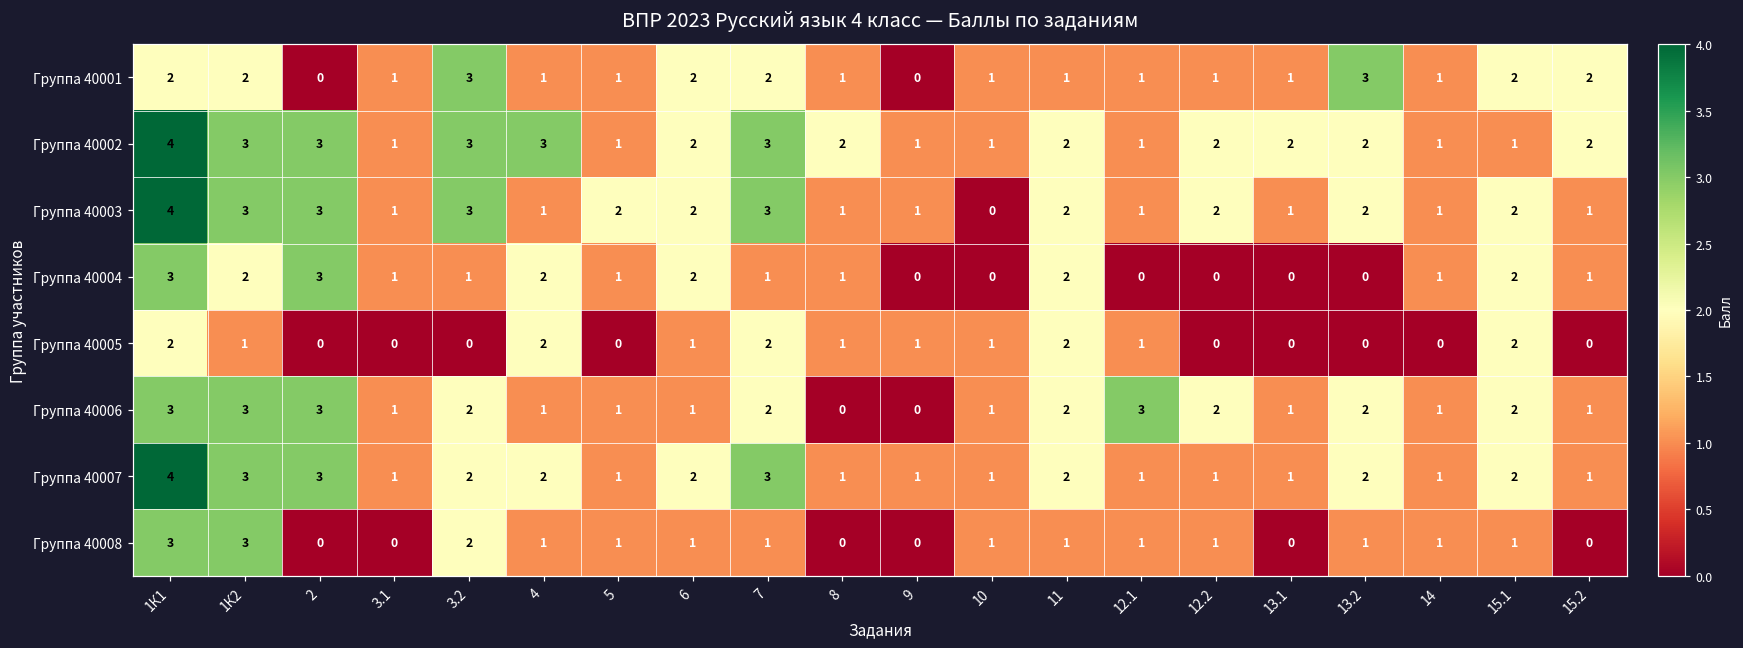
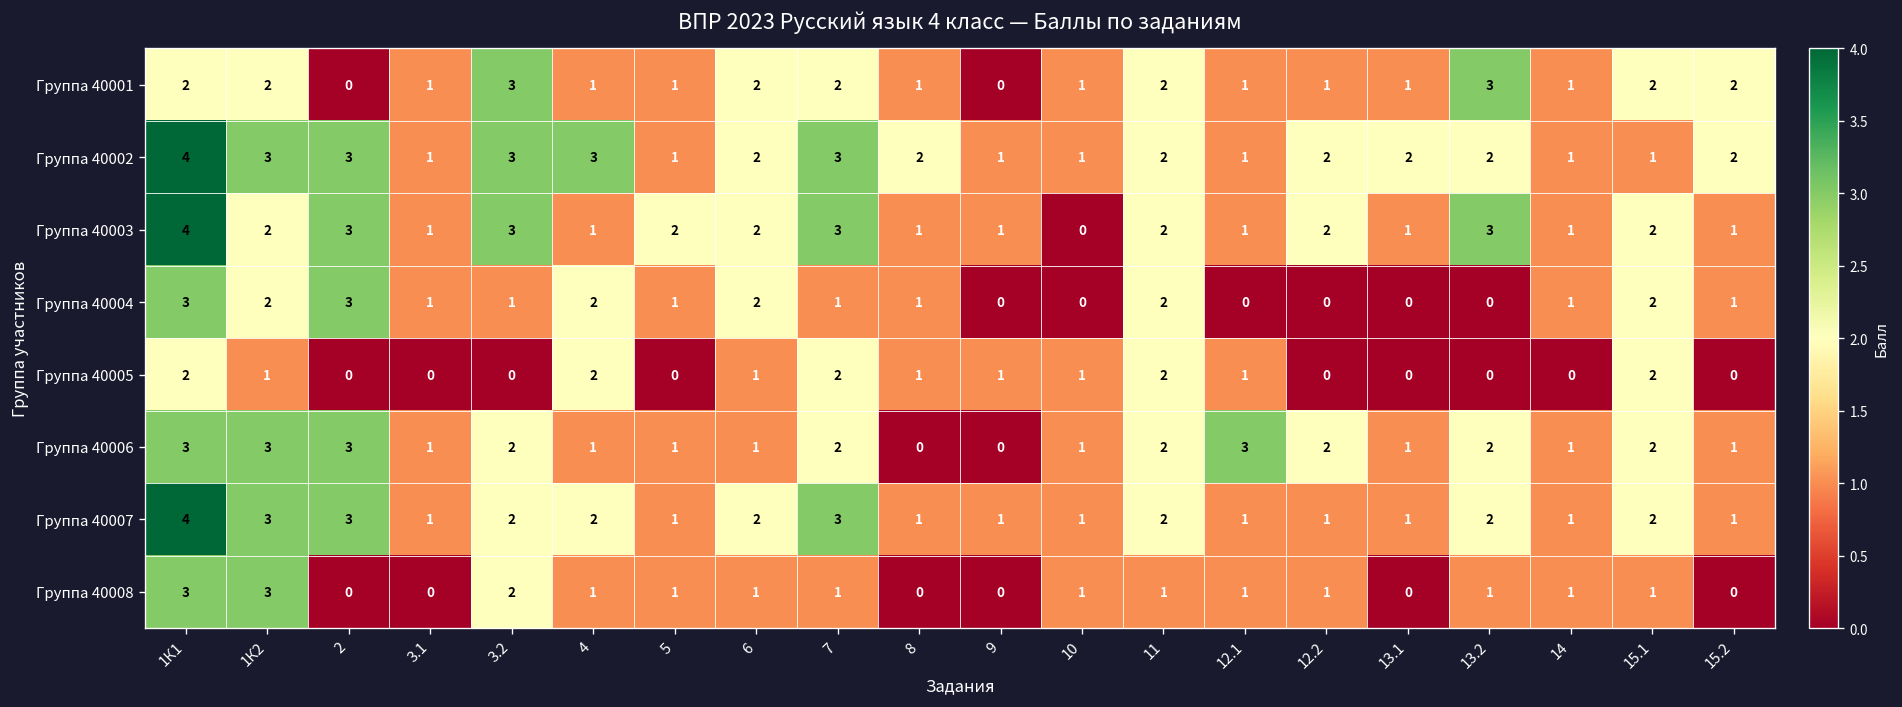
Группа 40001, 11: 1 -> 2
Группа 40003, 1К2: 3 -> 2
Группа 40003, 13.2: 2 -> 3
